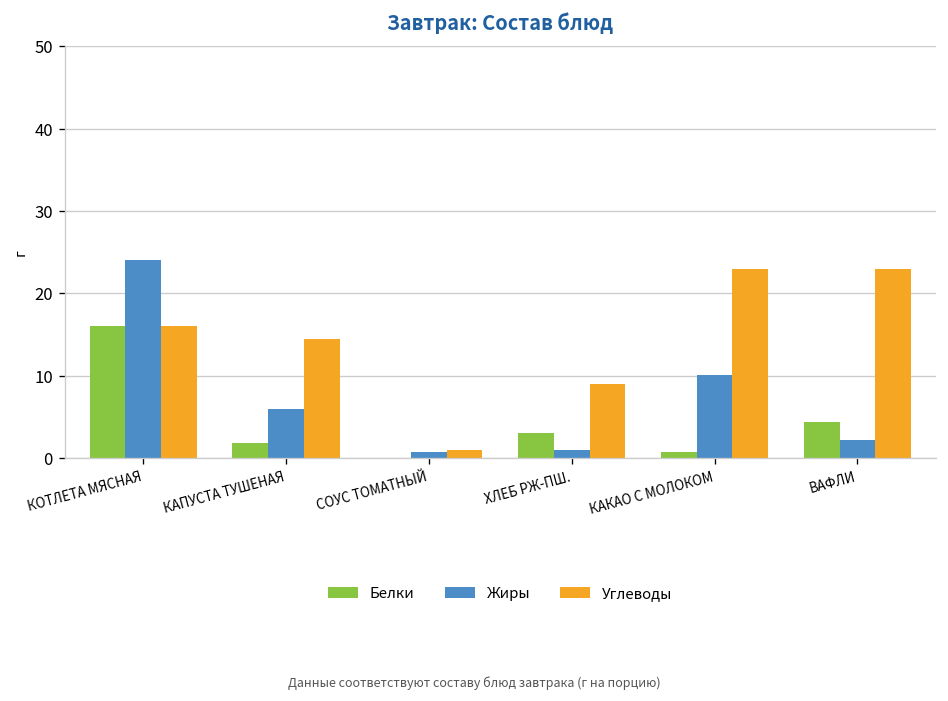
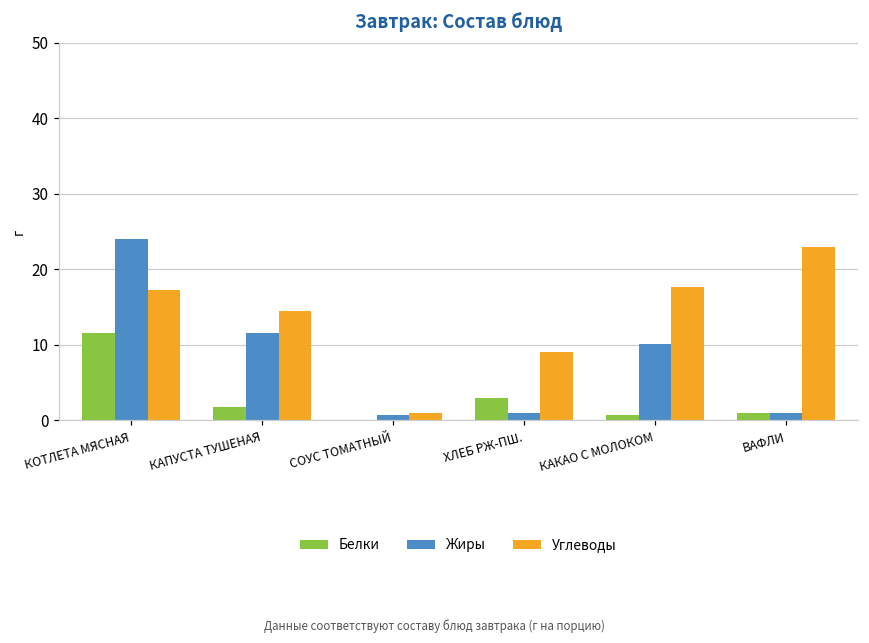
Белки, КОТЛЕТА МЯСНАЯ: 16 -> 12
Углеводы, КОТЛЕТА МЯСНАЯ: 16 -> 17
Жиры, КАПУСТА ТУШЕНАЯ: 6 -> 12
Углеводы, КАКАО С МОЛОКОМ: 23 -> 18
Белки, ВАФЛИ: 4 -> 1
Жиры, ВАФЛИ: 2 -> 1
